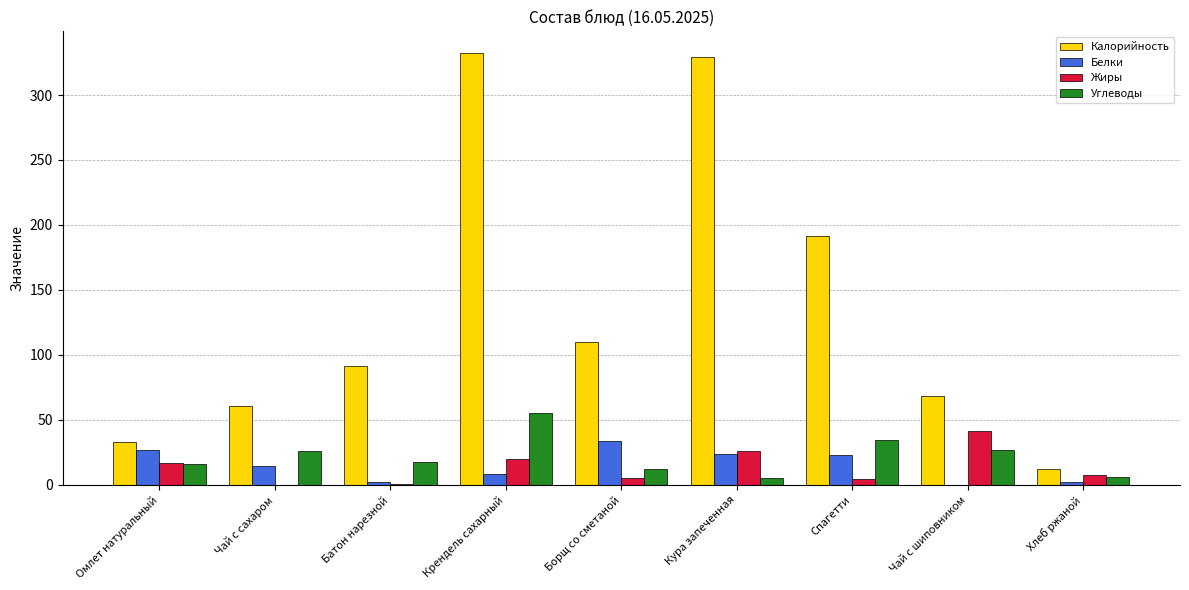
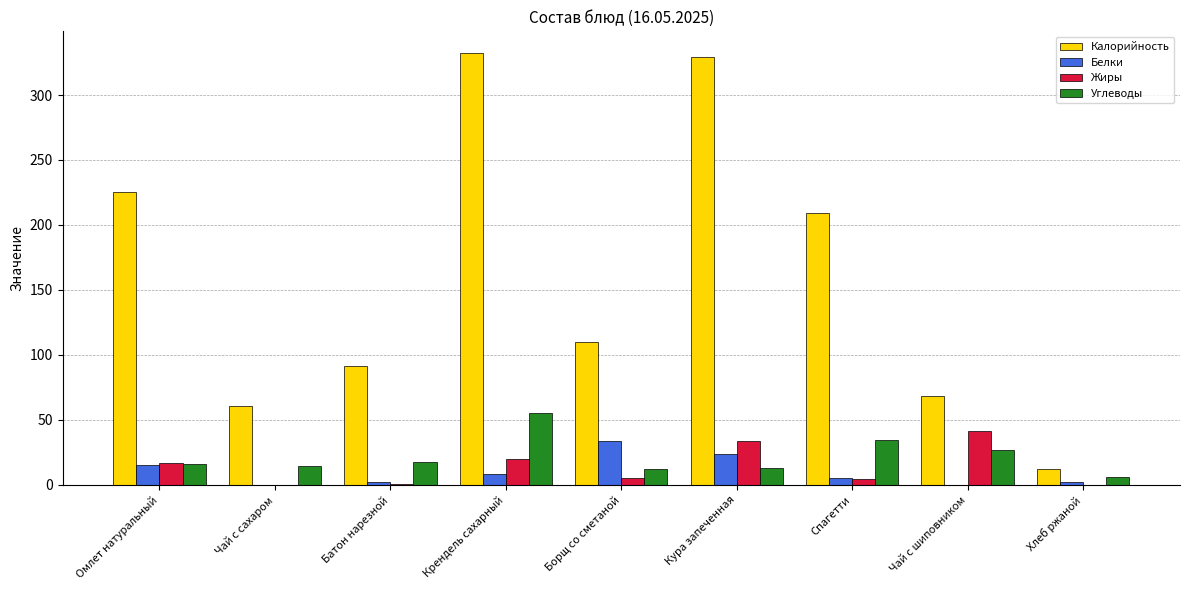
Калорийность, Омлет натуральный: 33 -> 225
Белки, Омлет натуральный: 27 -> 15
Белки, Чай с сахаром: 15 -> 0
Углеводы, Чай с сахаром: 26 -> 15
Жиры, Кура запеченная: 26 -> 34
Углеводы, Кура запеченная: 6 -> 13
Калорийность, Спагетти: 192 -> 209
Белки, Спагетти: 23 -> 5
Жиры, Хлеб ржаной: 8 -> 0
